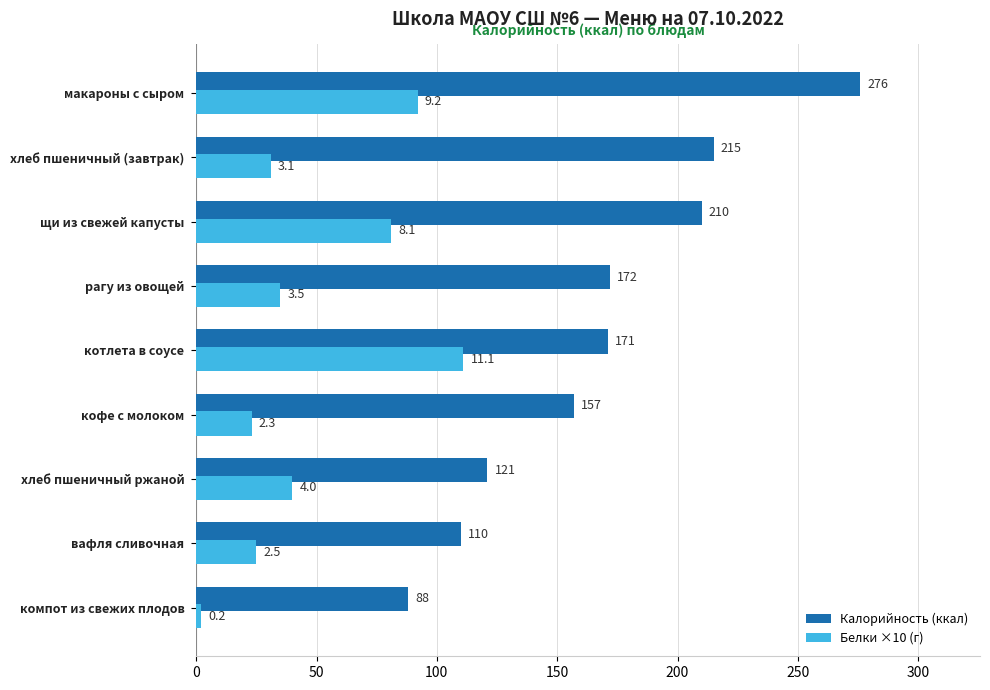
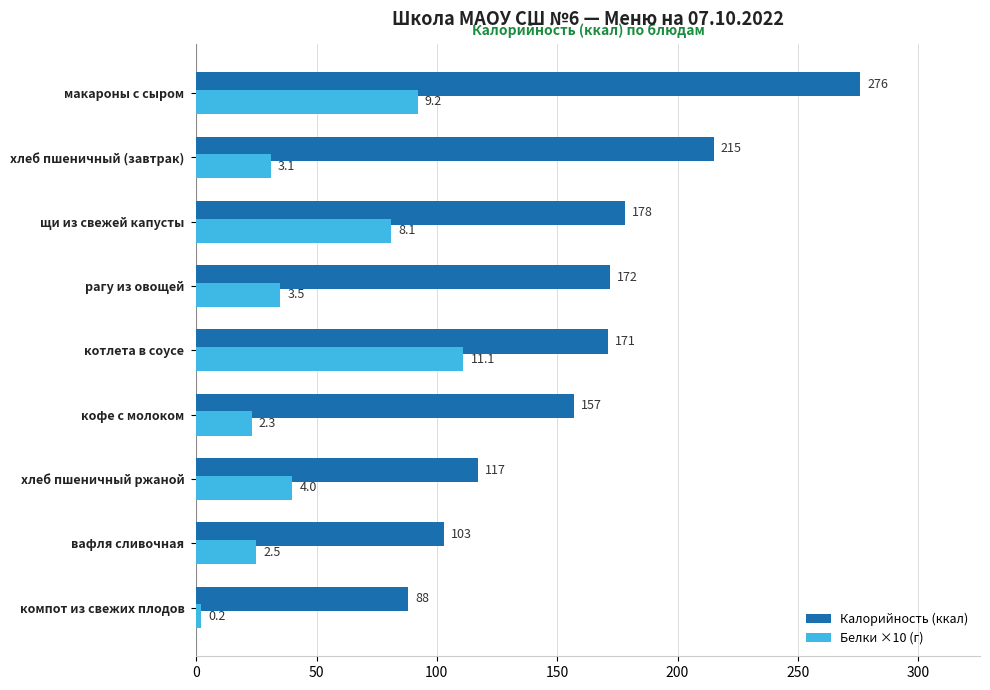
Калорийность (ккал), щи из свежей капусты: 210 -> 178
Калорийность (ккал), хлеб пшеничный ржаной: 121 -> 117
Калорийность (ккал), вафля сливочная: 110 -> 103
